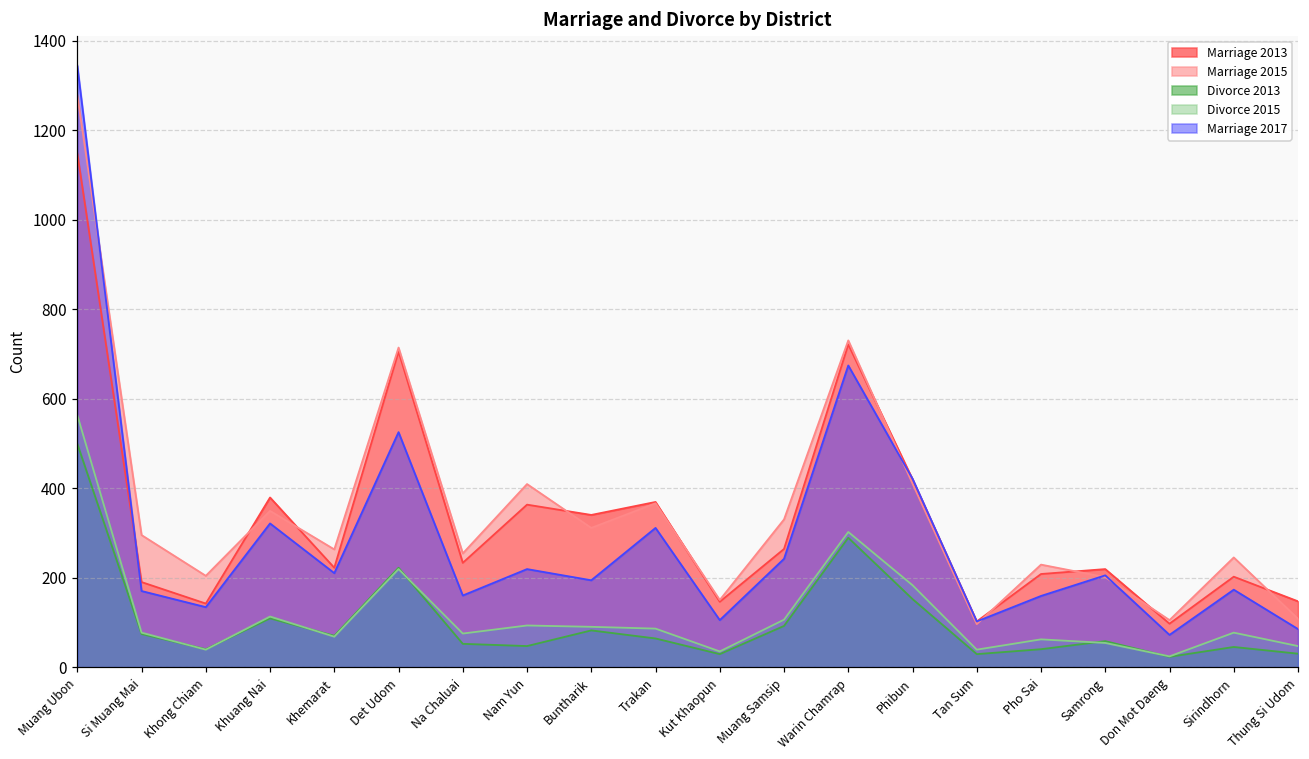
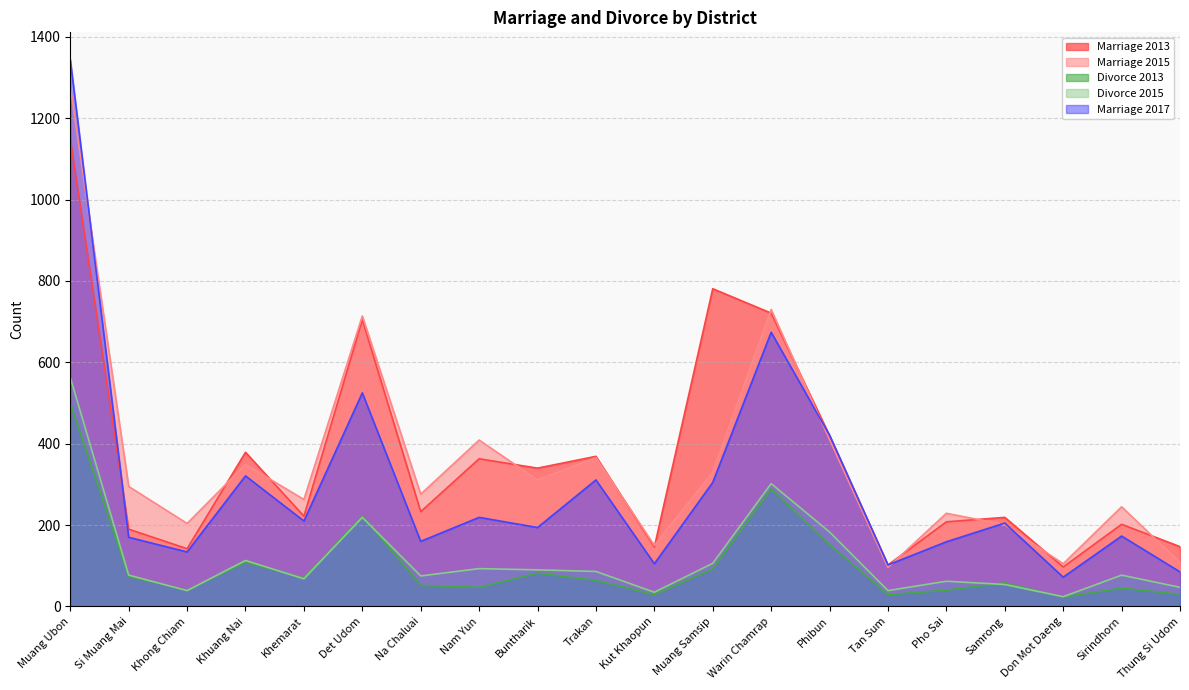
Marriage 2015, Na Chaluai: 250 -> 280
Marriage 2013, Muang Samsip: 260 -> 780
Marriage 2017, Muang Samsip: 240 -> 310
